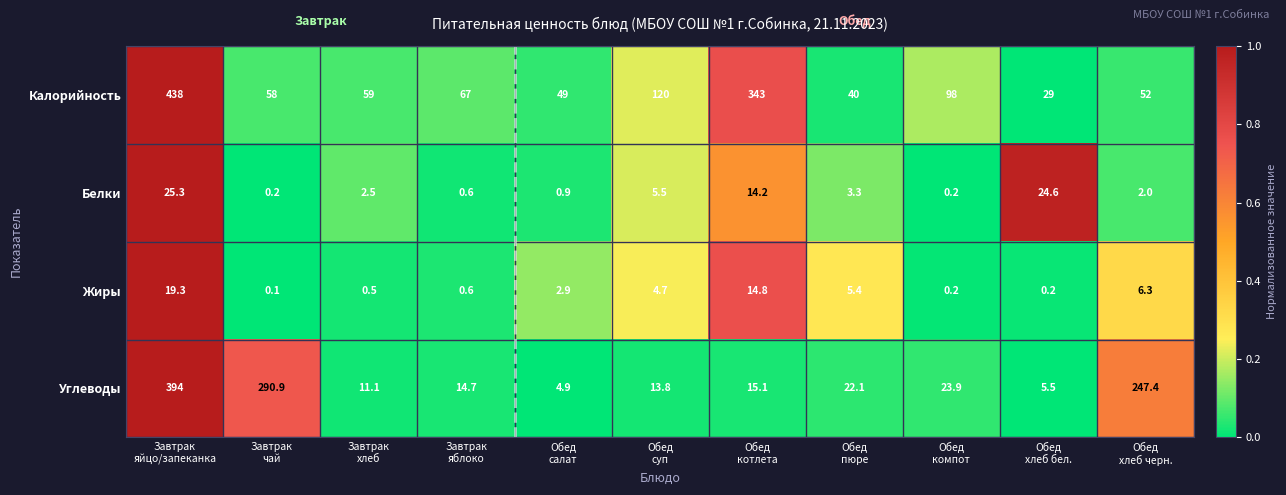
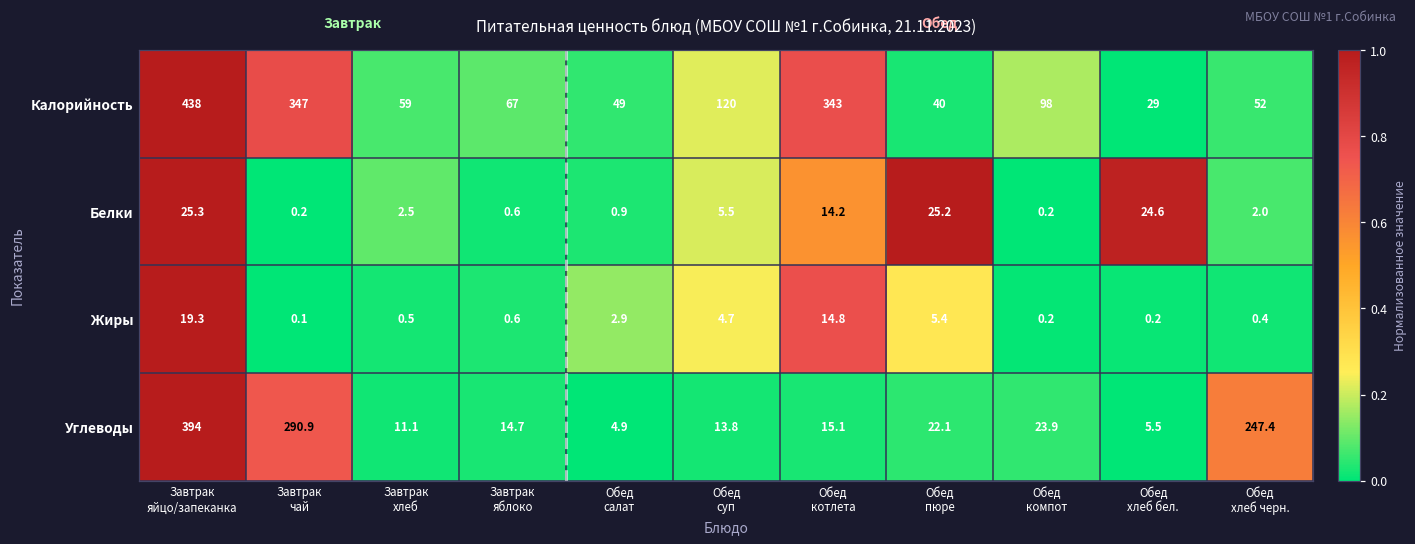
Калорийность, Завтрак чай: 58 -> 347
Белки, Обед пюре: 3.3 -> 25.2
Жиры, Обед хлеб черн.: 6.3 -> 0.4
